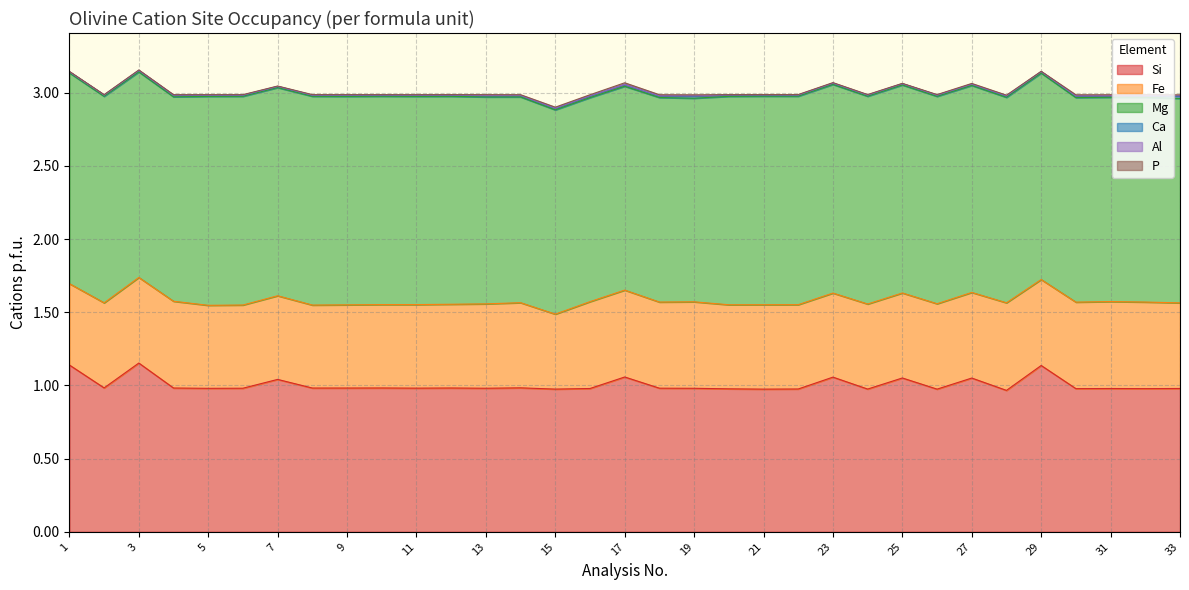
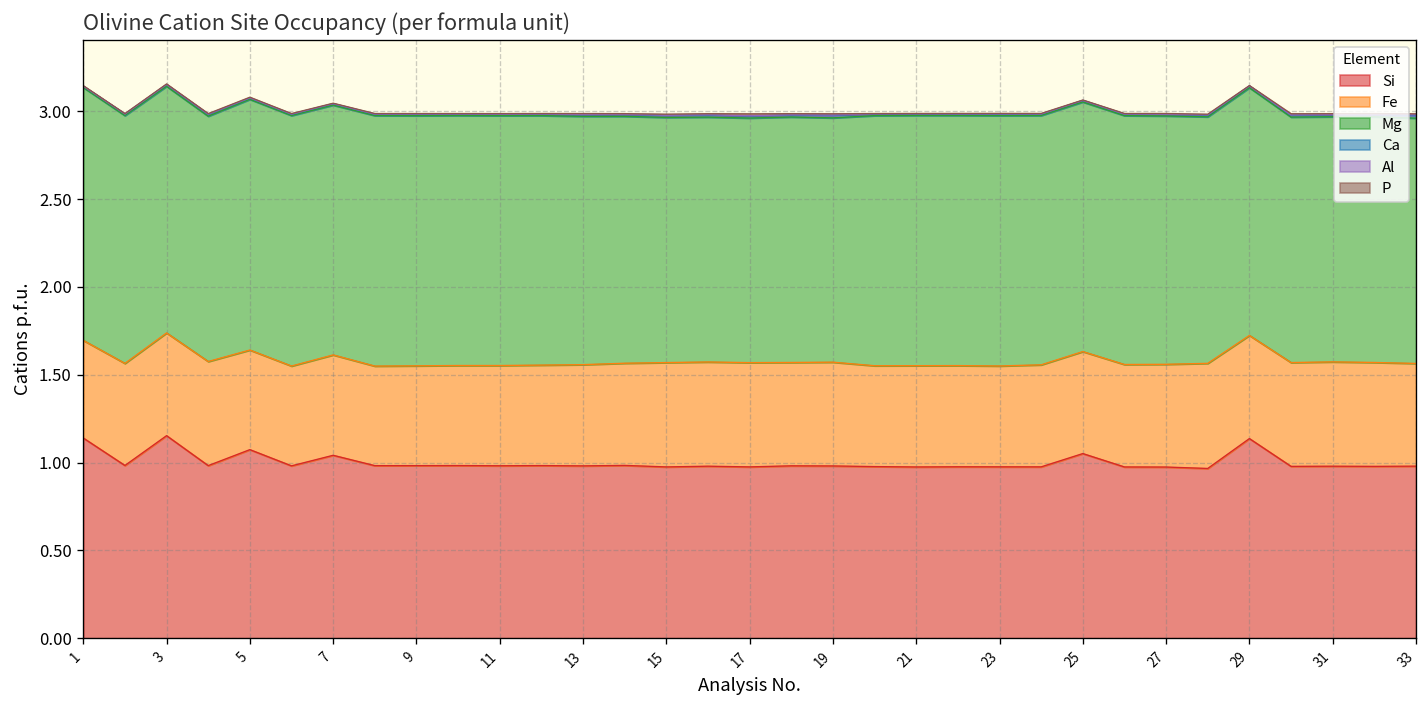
Si, 5: 0.98 -> 1.07
Fe, 15: 0.51 -> 0.59
Si, 17: 1.06 -> 0.98
Si, 23: 1.06 -> 0.98
Si, 27: 1.05 -> 0.97
